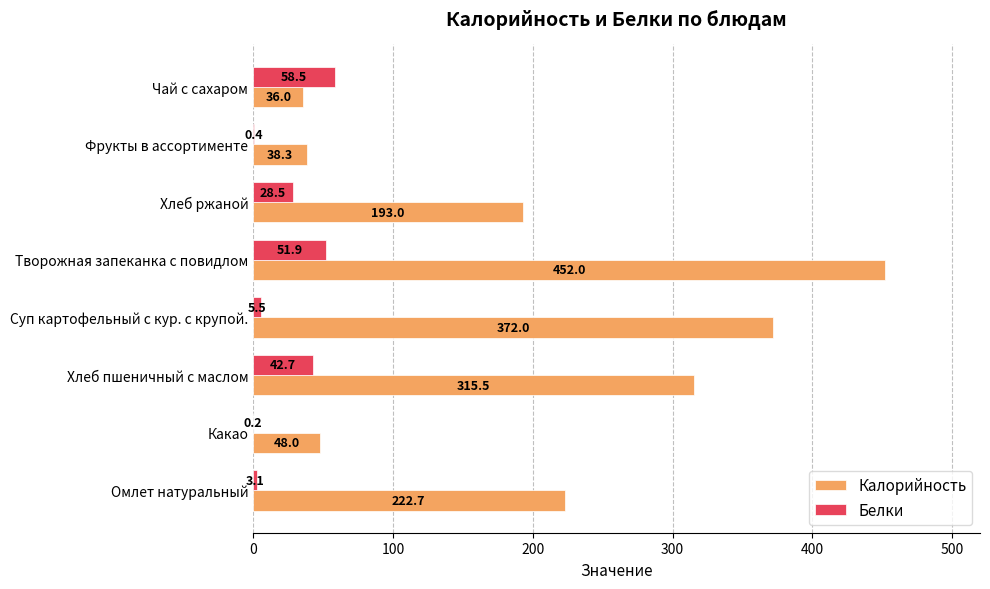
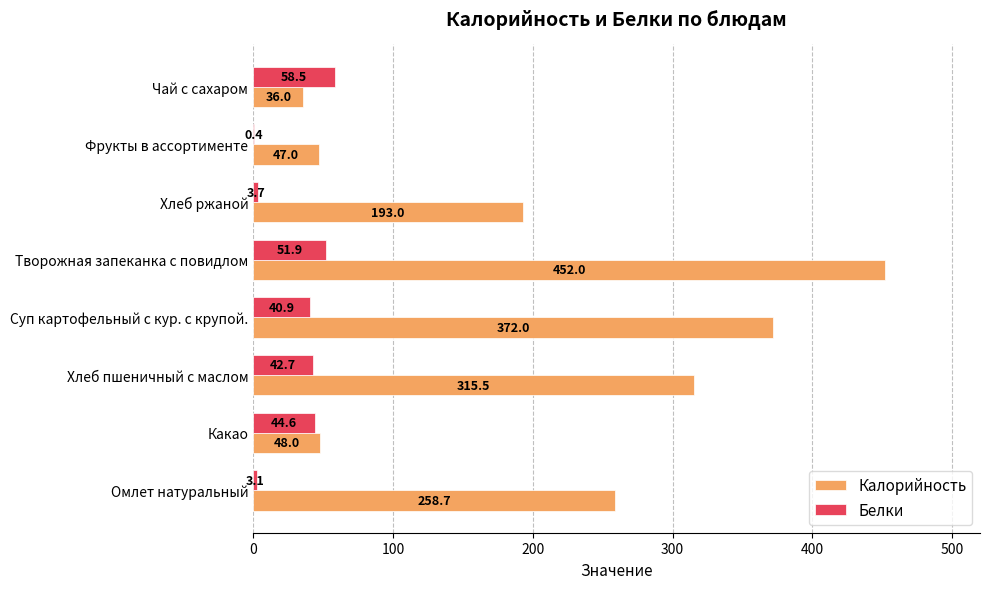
Калорийность, Фрукты в ассортименте: 38.3 -> 47.0
Белки, Хлеб ржаной: 28.5 -> 3.7
Белки, Суп картофельный с кур. с крупой.: 5.5 -> 40.9
Белки, Какао: 0.2 -> 44.6
Калорийность, Омлет натуральный: 222.7 -> 258.7
